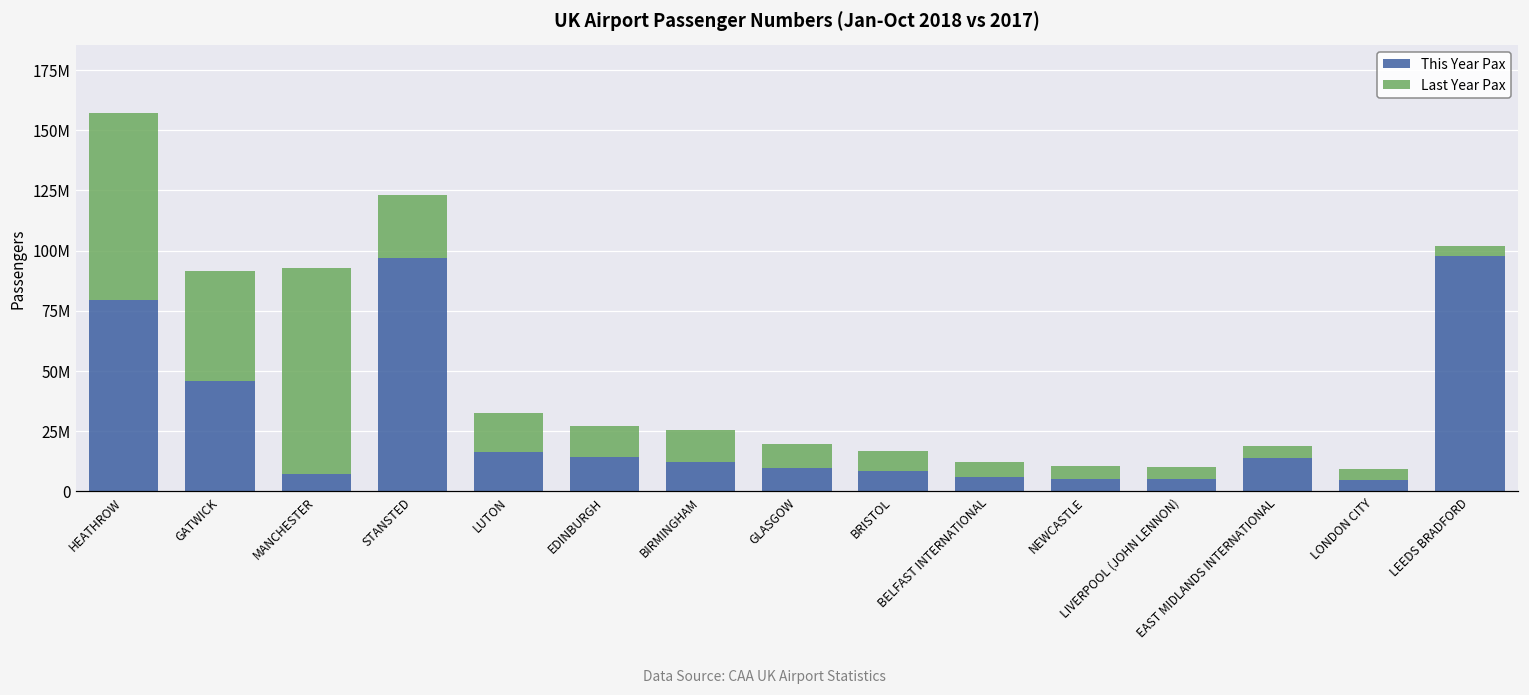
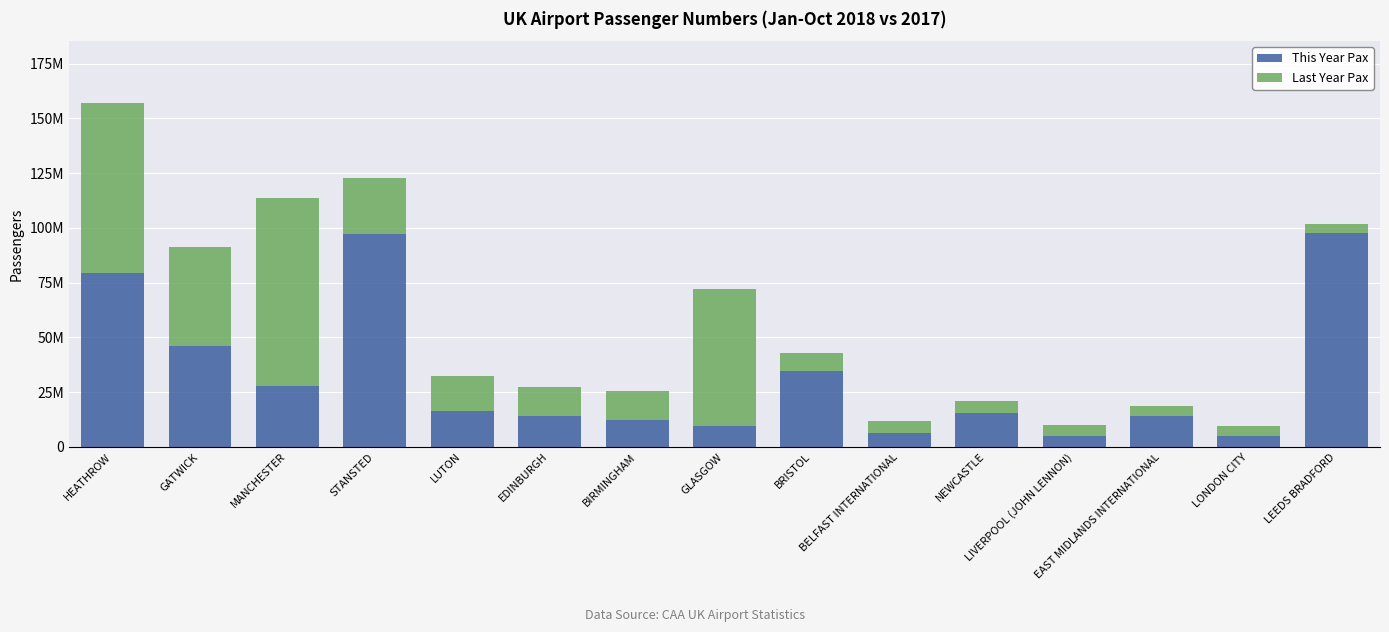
This Year Pax, MANCHESTER: 7000000 -> 28000000
Last Year Pax, GLASGOW: 10000000 -> 62000000
This Year Pax, BRISTOL: 9000000 -> 35000000
This Year Pax, NEWCASTLE: 5000000 -> 15000000
